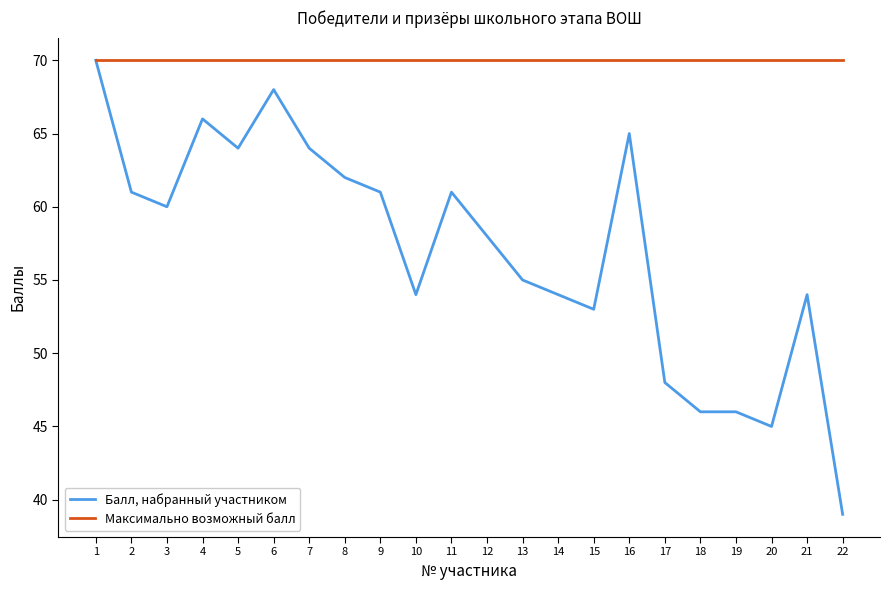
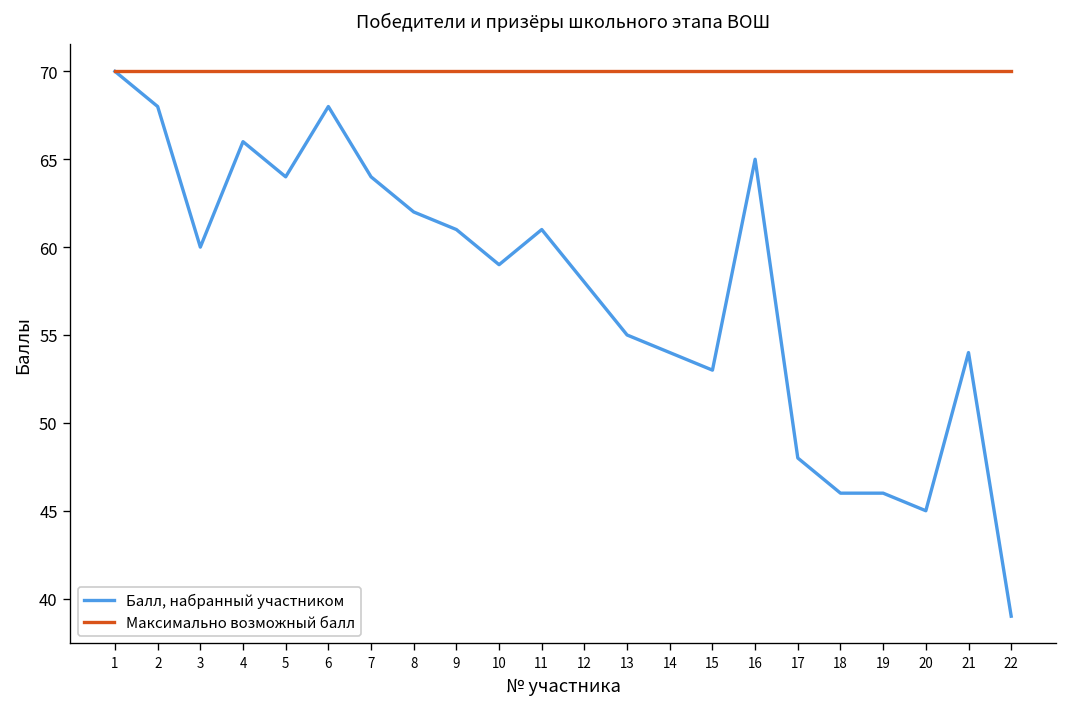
Балл, набранный участником, 2: 61 -> 68
Балл, набранный участником, 10: 54 -> 59
